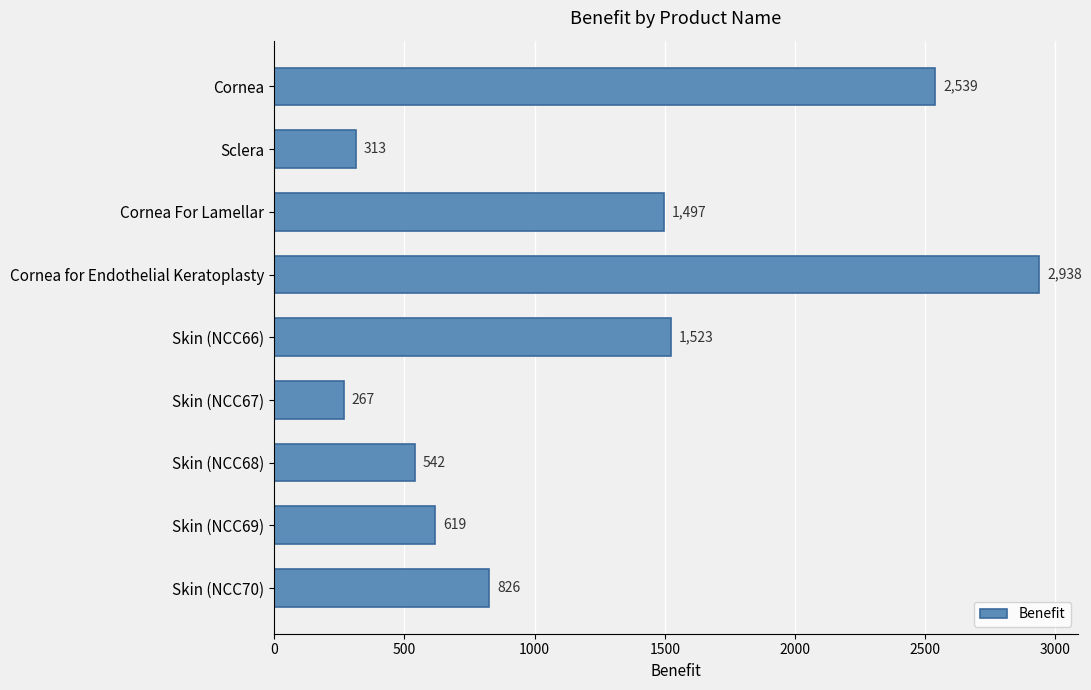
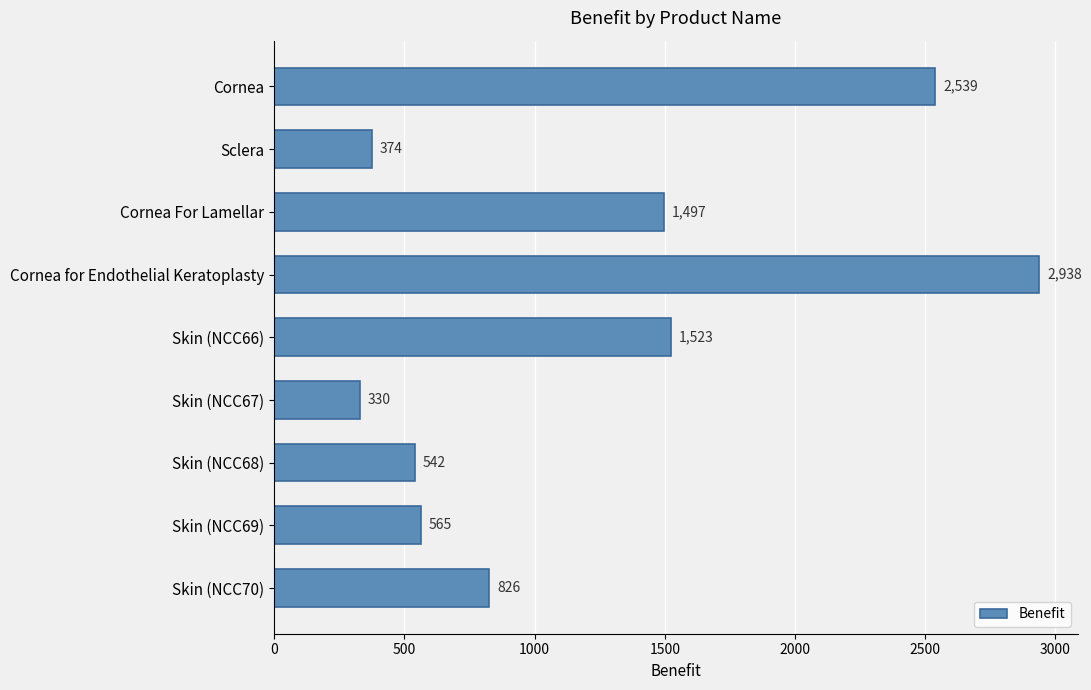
Sclera: 313 -> 374
Skin (NCC67): 267 -> 330
Skin (NCC69): 619 -> 565
